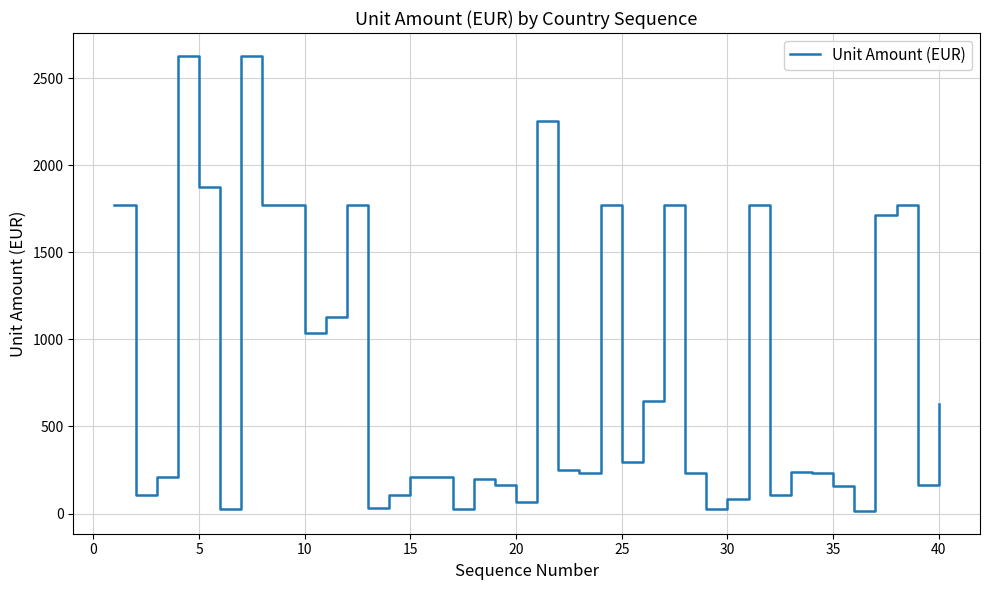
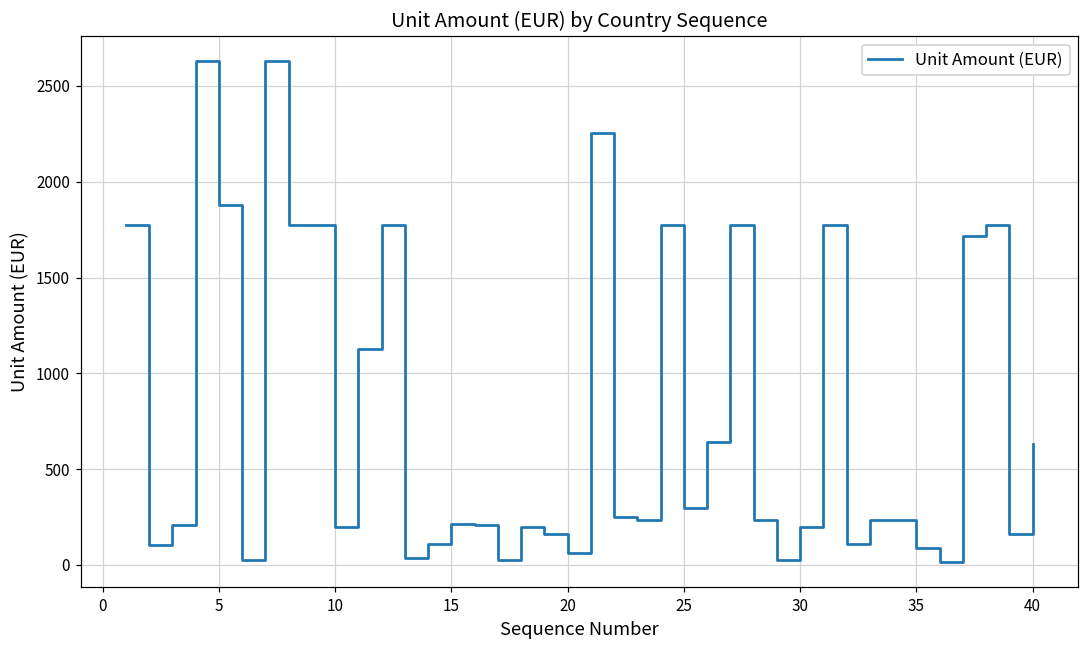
10: 1030 -> 200
30: 90 -> 200
35: 160 -> 90
